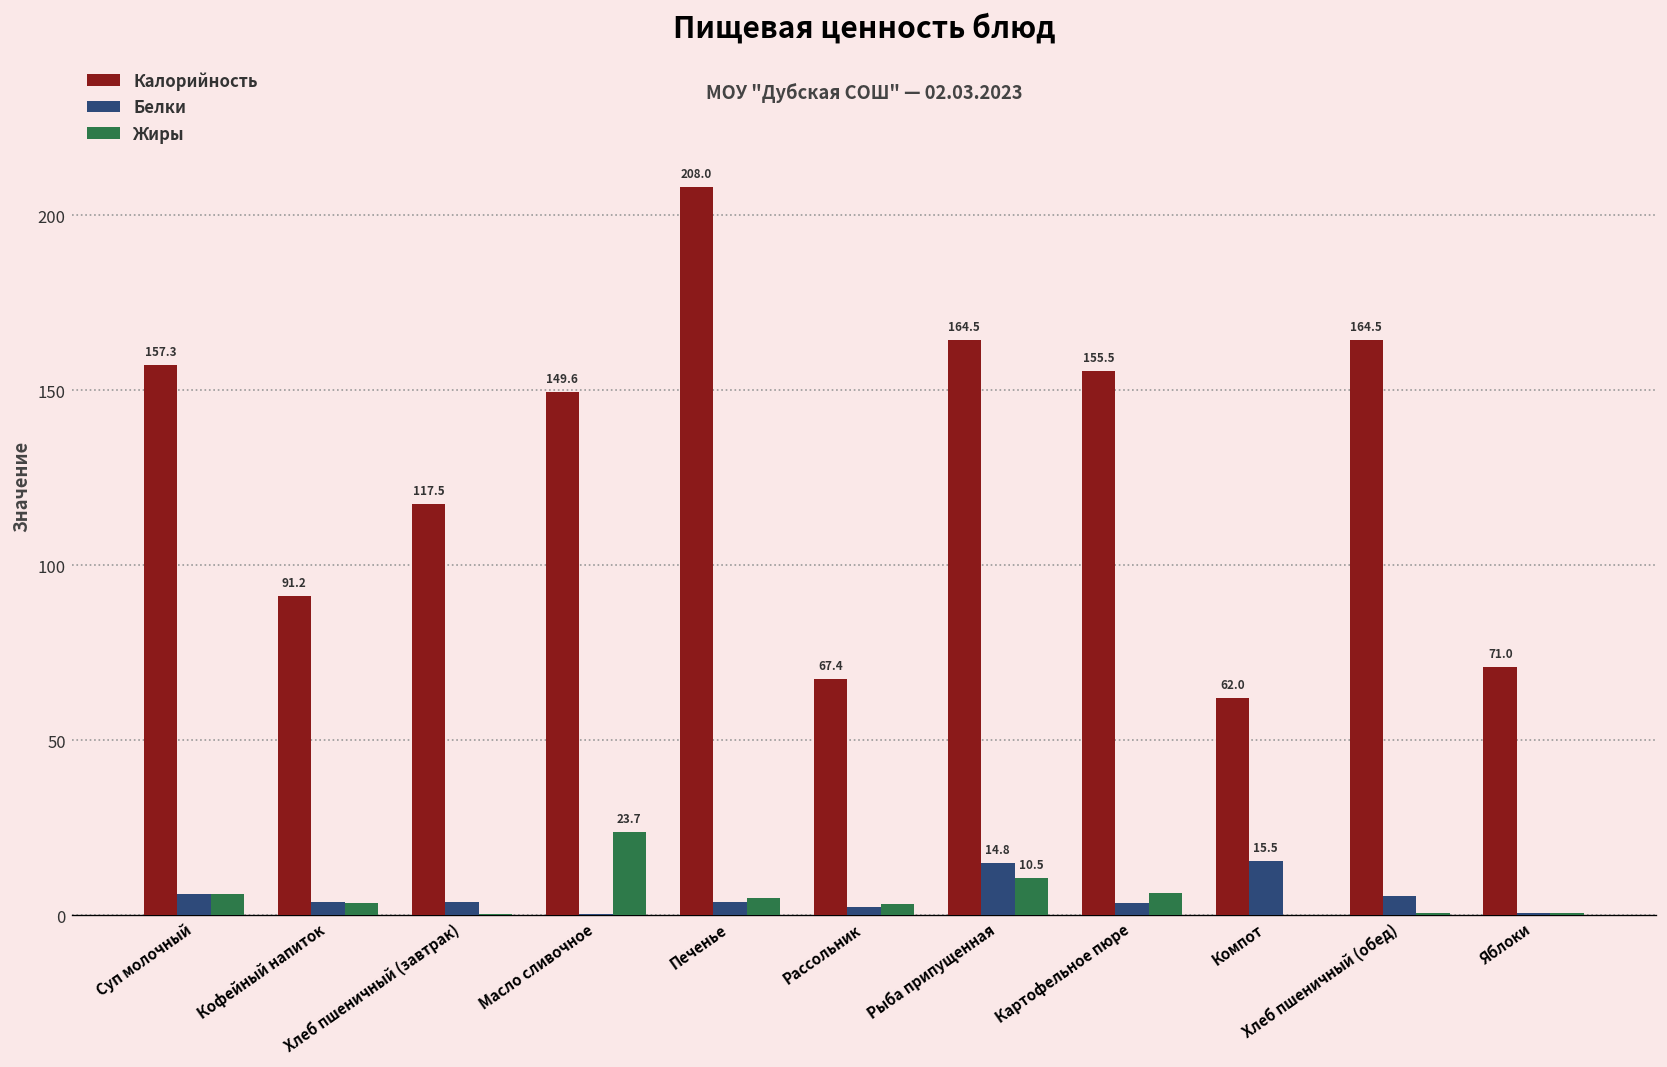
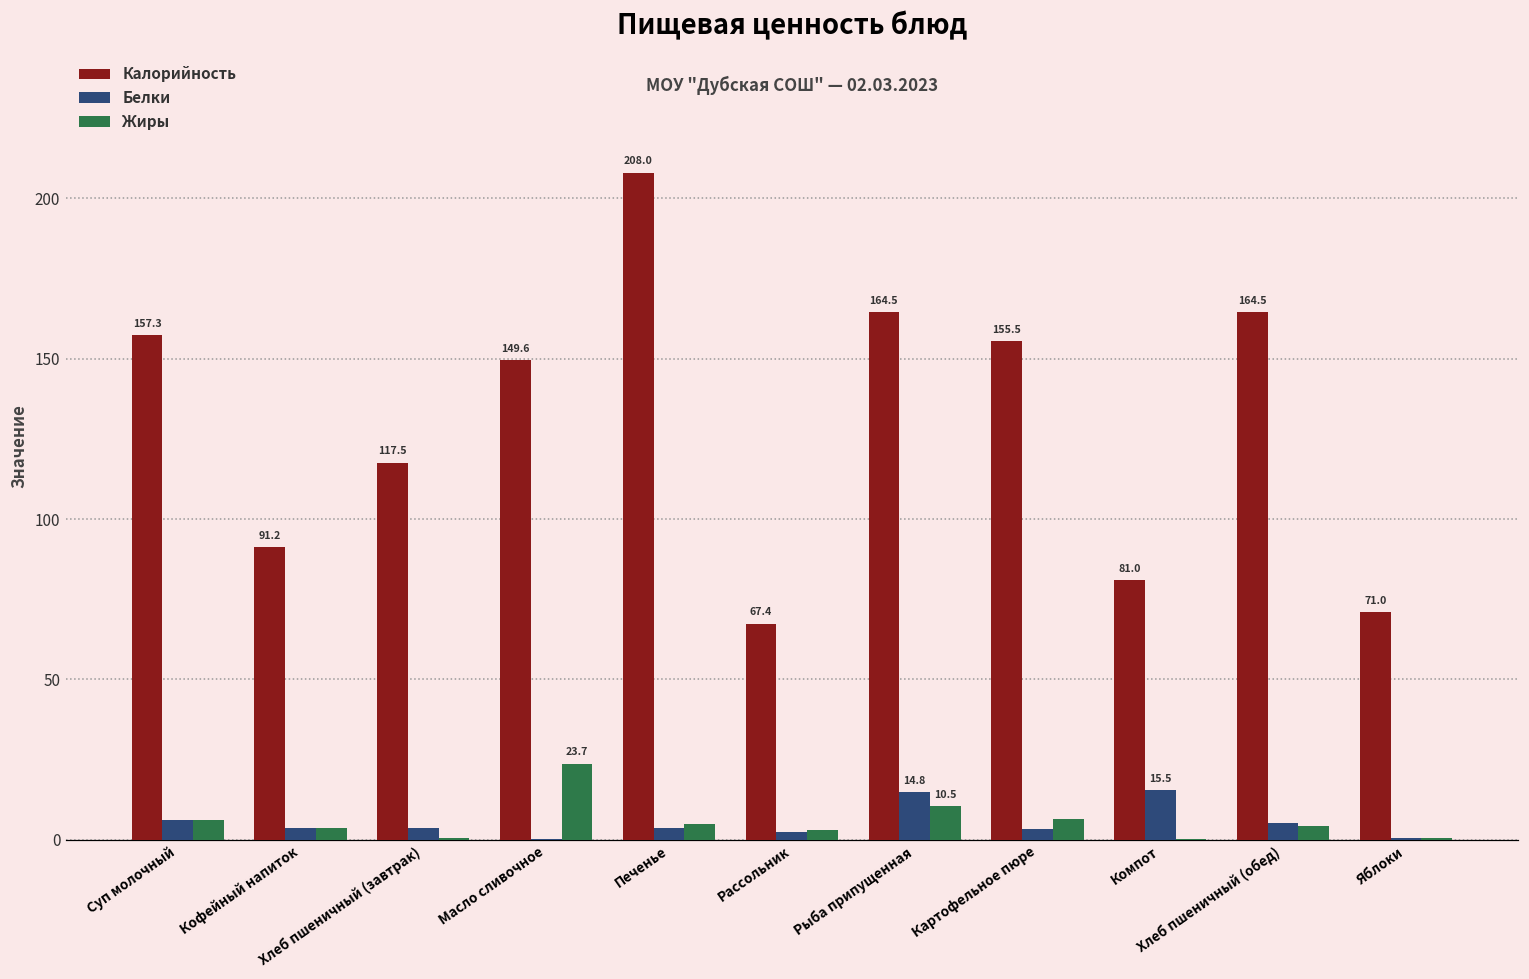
Калорийность, Компот: 62.0 -> 81.0
Жиры, Хлеб пшеничный (обед): 1 -> 4
